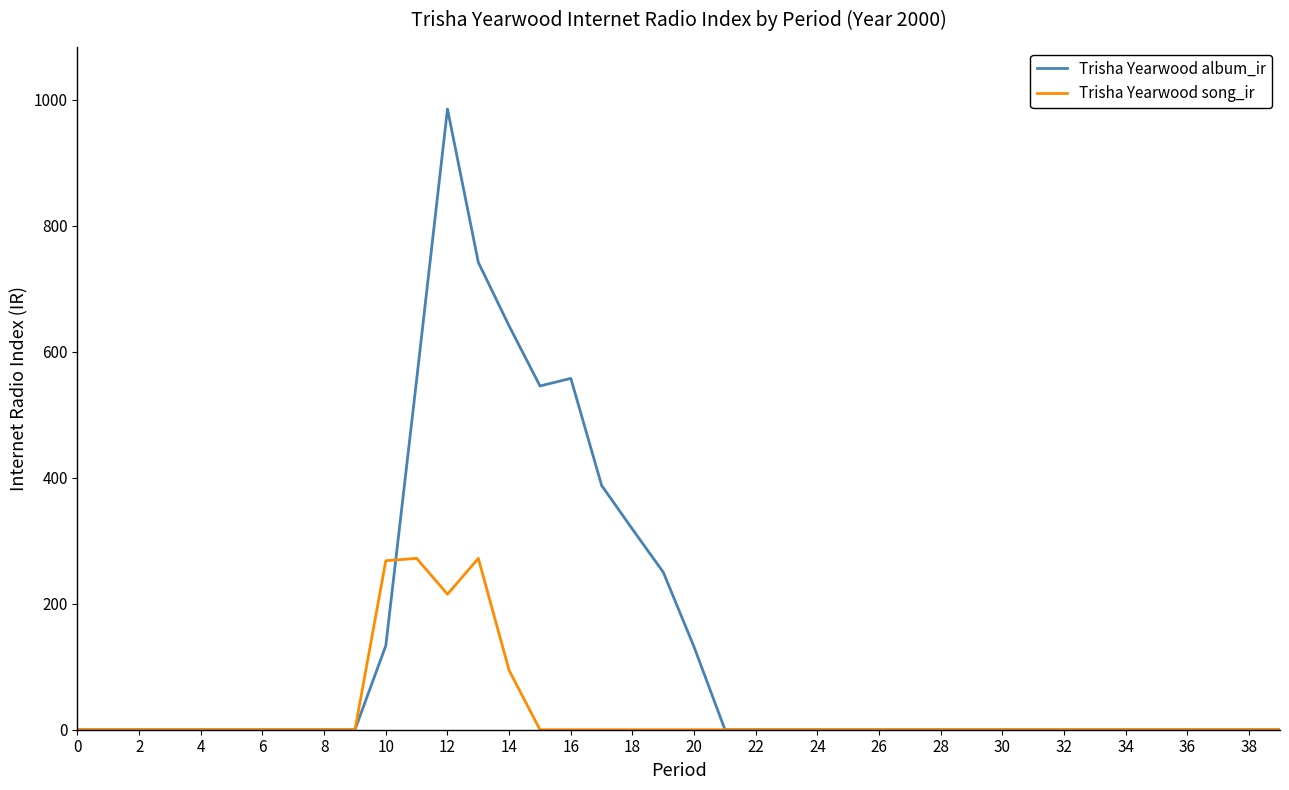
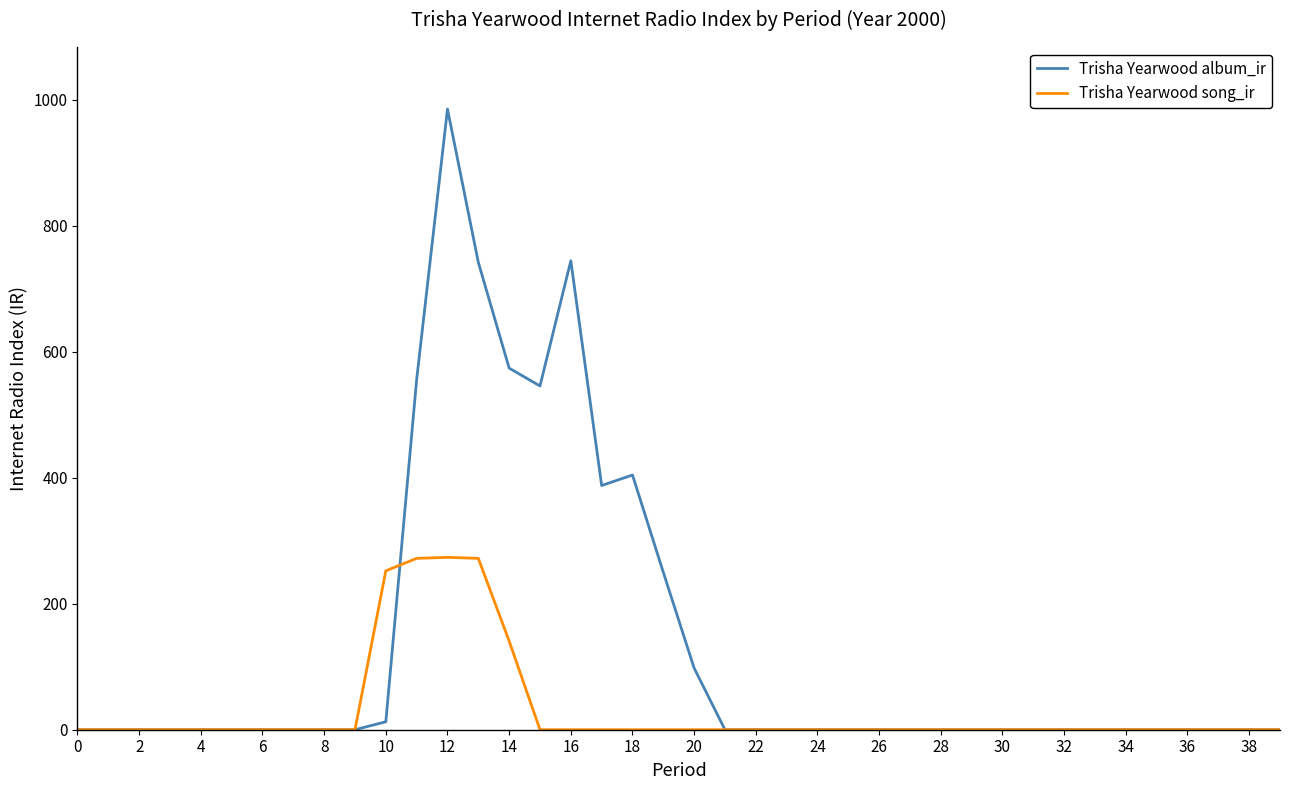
Trisha Yearwood album_ir, 10: 130 -> 10
Trisha Yearwood song_ir, 10: 270 -> 250
Trisha Yearwood song_ir, 12: 220 -> 270
Trisha Yearwood album_ir, 14: 640 -> 570
Trisha Yearwood song_ir, 14: 90 -> 140
Trisha Yearwood album_ir, 16: 560 -> 740
Trisha Yearwood album_ir, 18: 320 -> 400
Trisha Yearwood album_ir, 20: 130 -> 100
